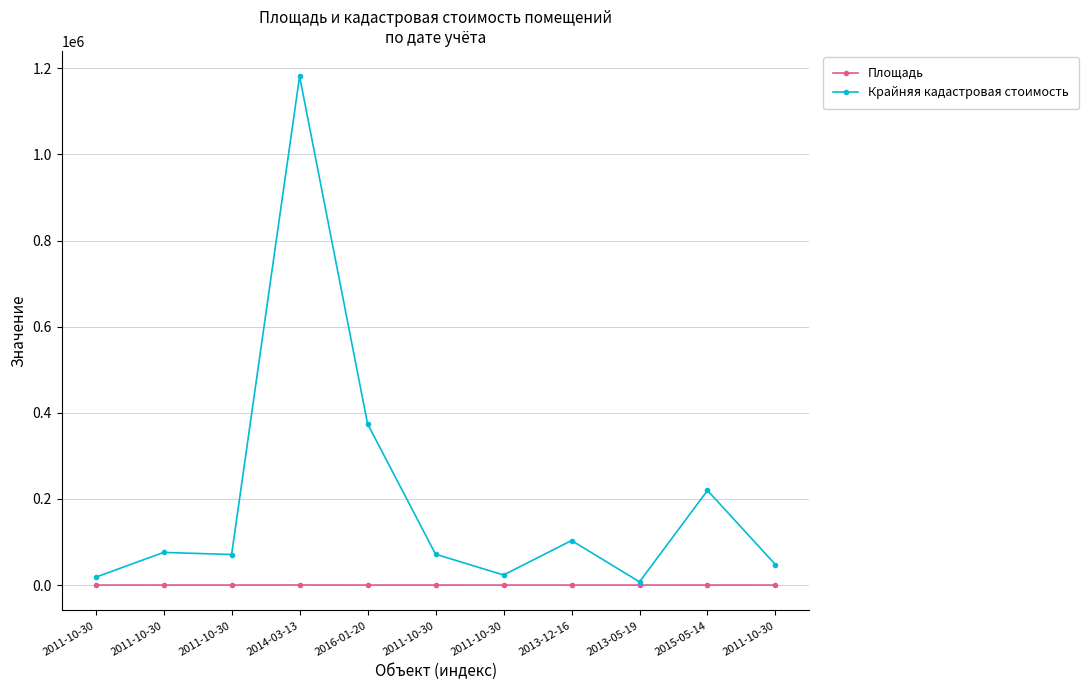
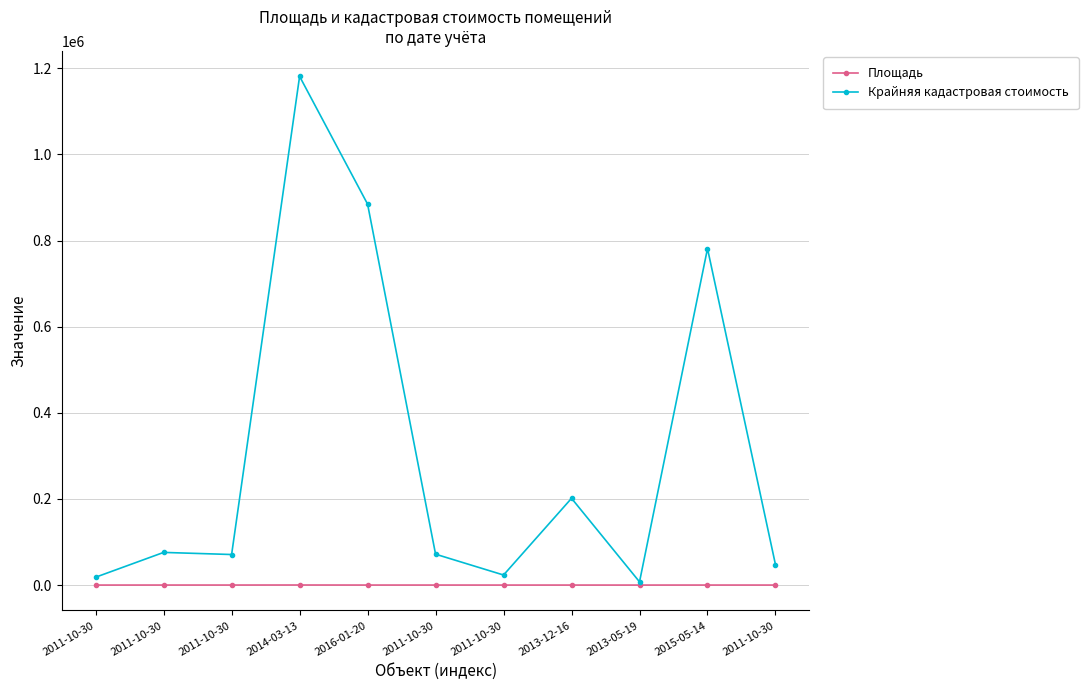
Крайняя кадастровая стоимость, 2016-01-20: 370000 -> 880000
Крайняя кадастровая стоимость, 2013-12-16: 100000 -> 200000
Крайняя кадастровая стоимость, 2015-05-14: 220000 -> 780000
